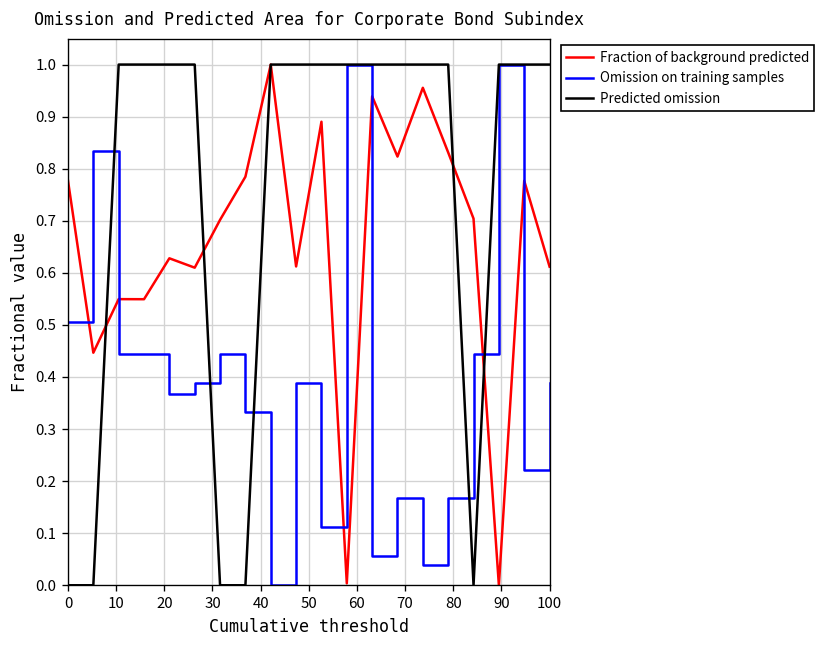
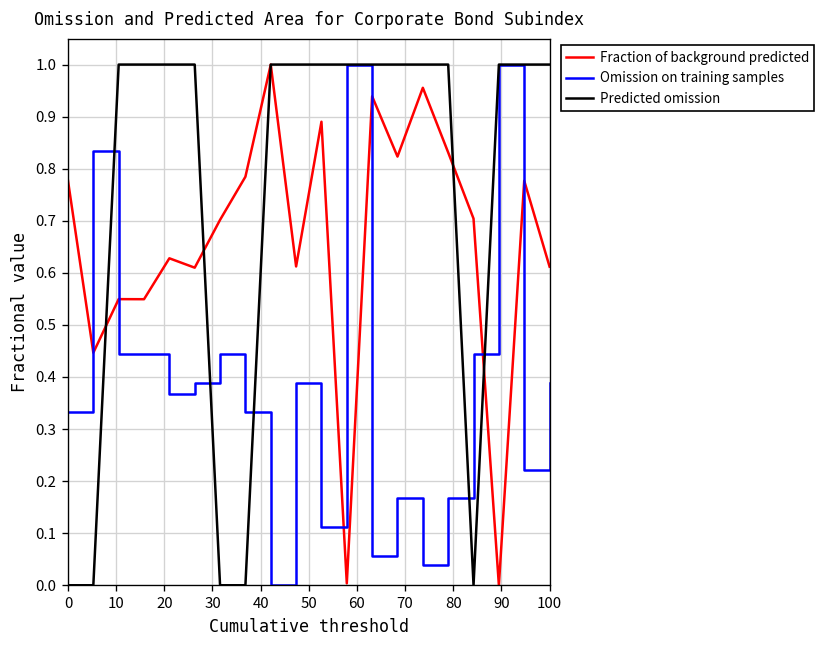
Omission on training samples, 0: 0.50 -> 0.33
